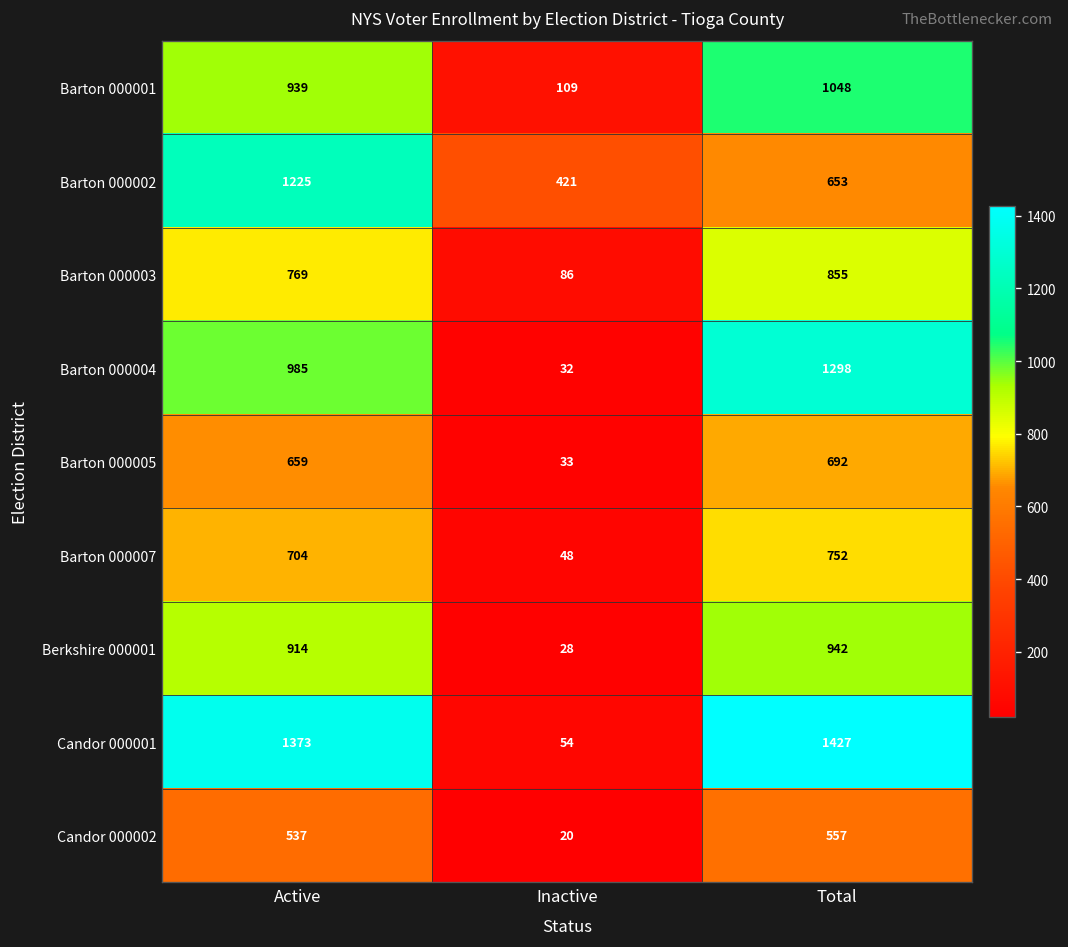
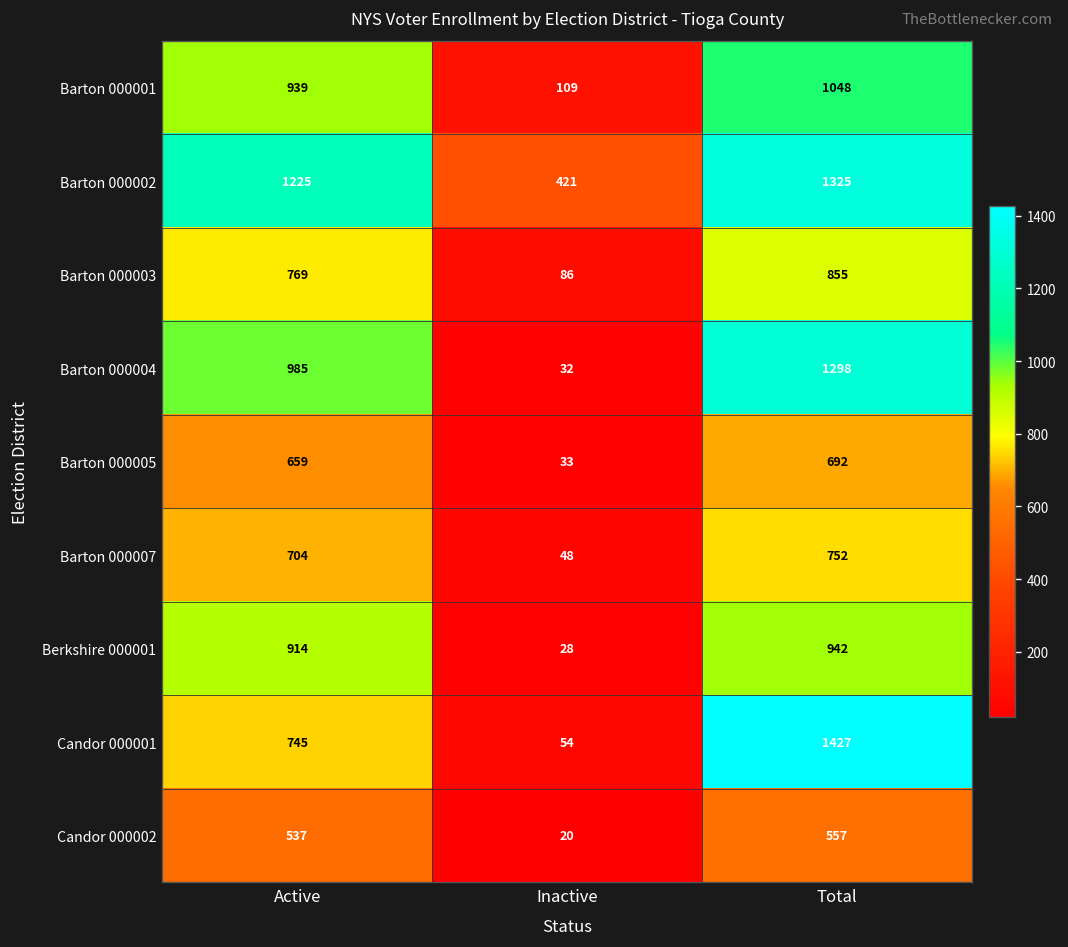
Barton 000002, Total: 653 -> 1325
Candor 000001, Active: 1373 -> 745
